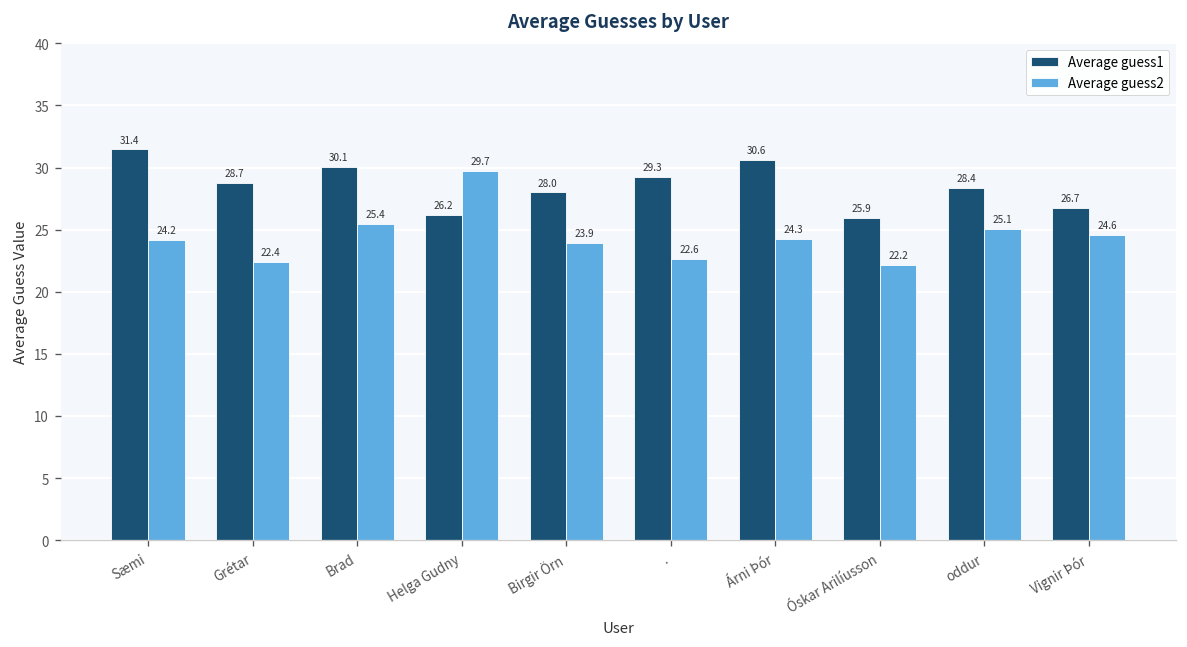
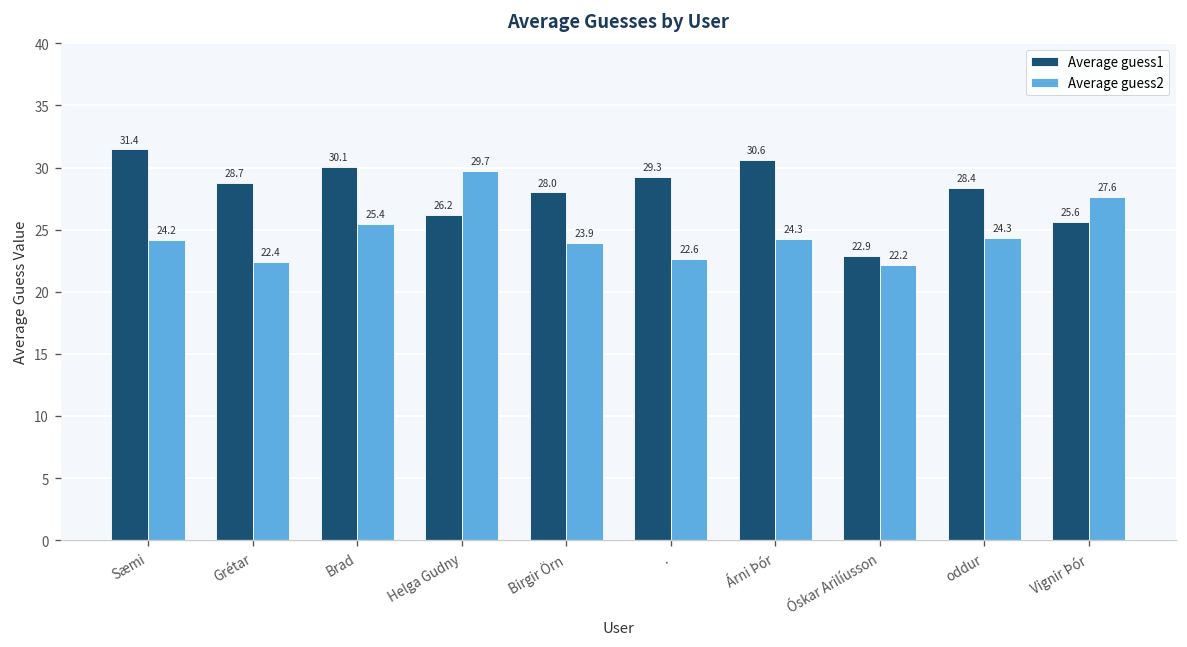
Average guess1, Óskar Arilíusson: 25.9 -> 22.9
Average guess2, oddur: 25.1 -> 24.3
Average guess1, Vignir Þór: 26.7 -> 25.6
Average guess2, Vignir Þór: 24.6 -> 27.6
